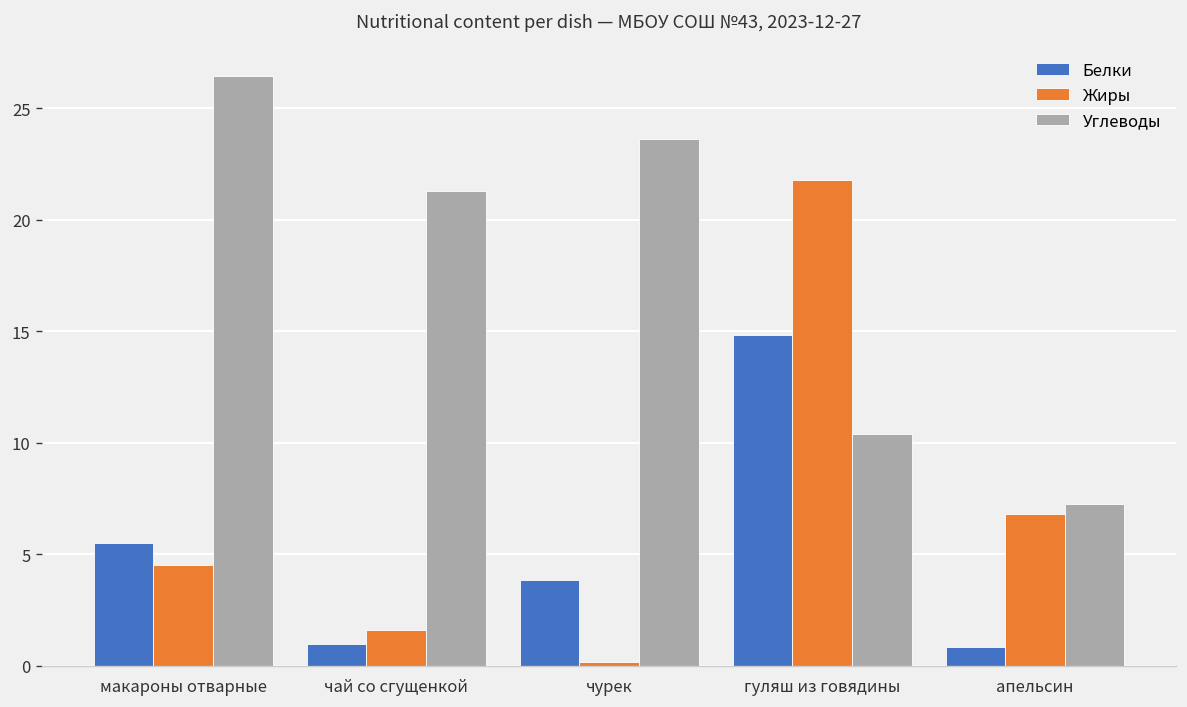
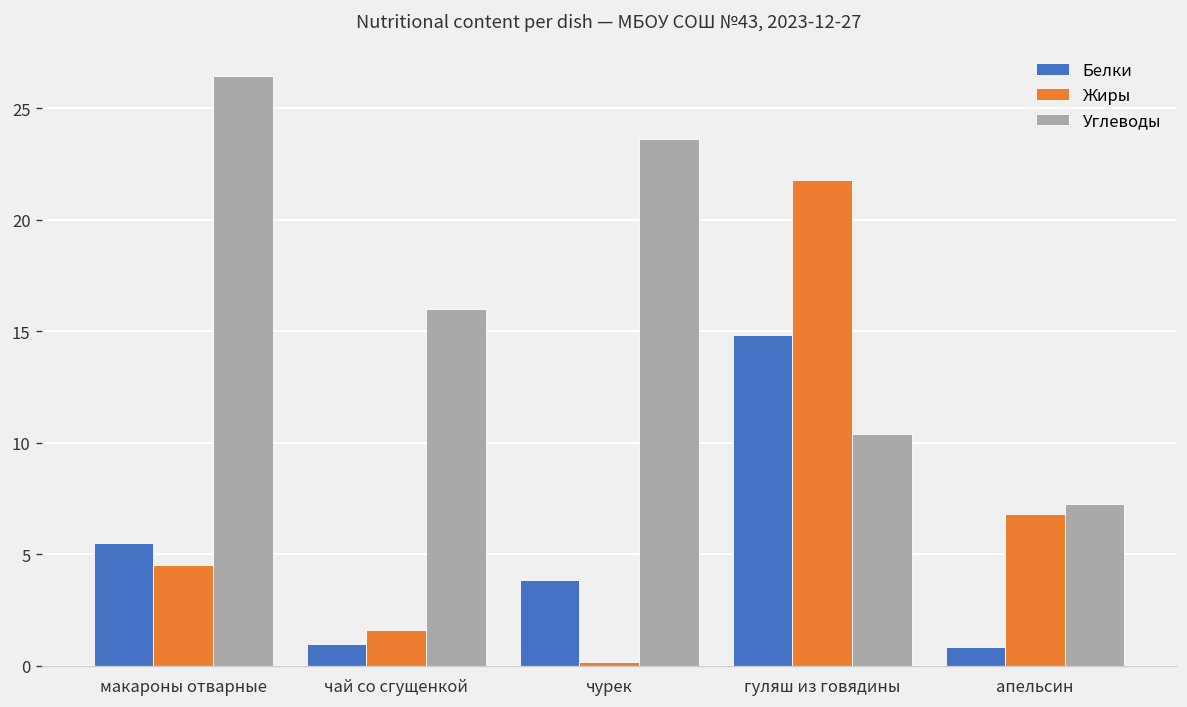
Углеводы, чай со сгущенкой: 21.3 -> 16.0
